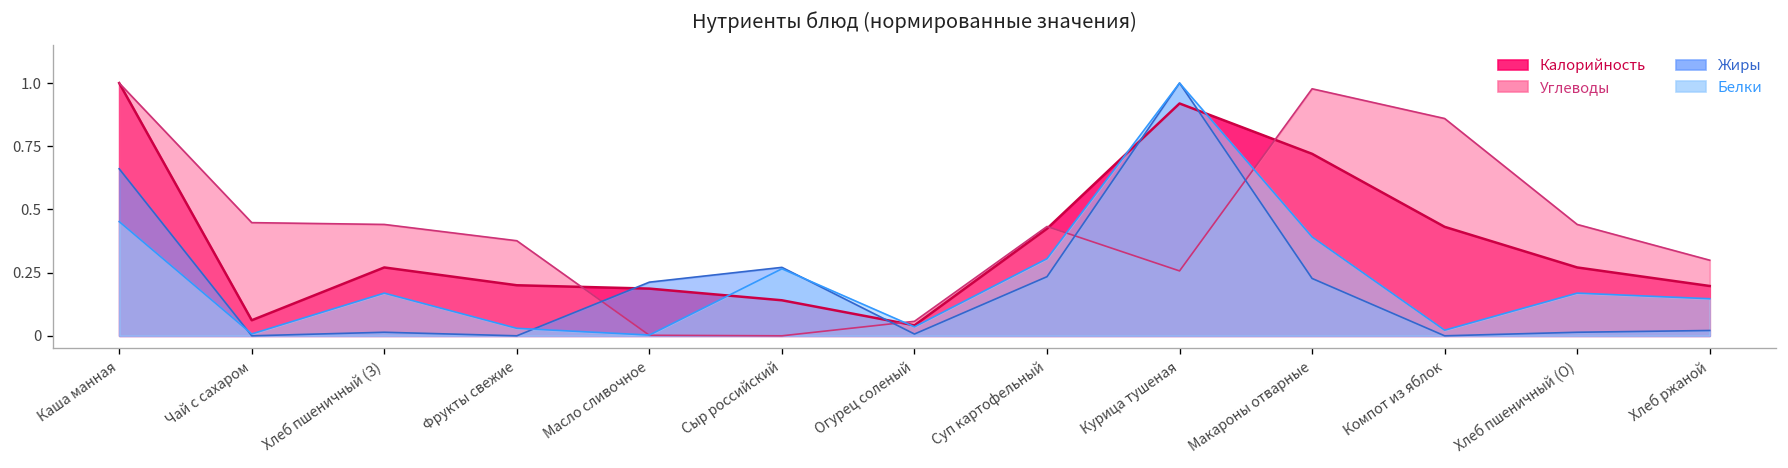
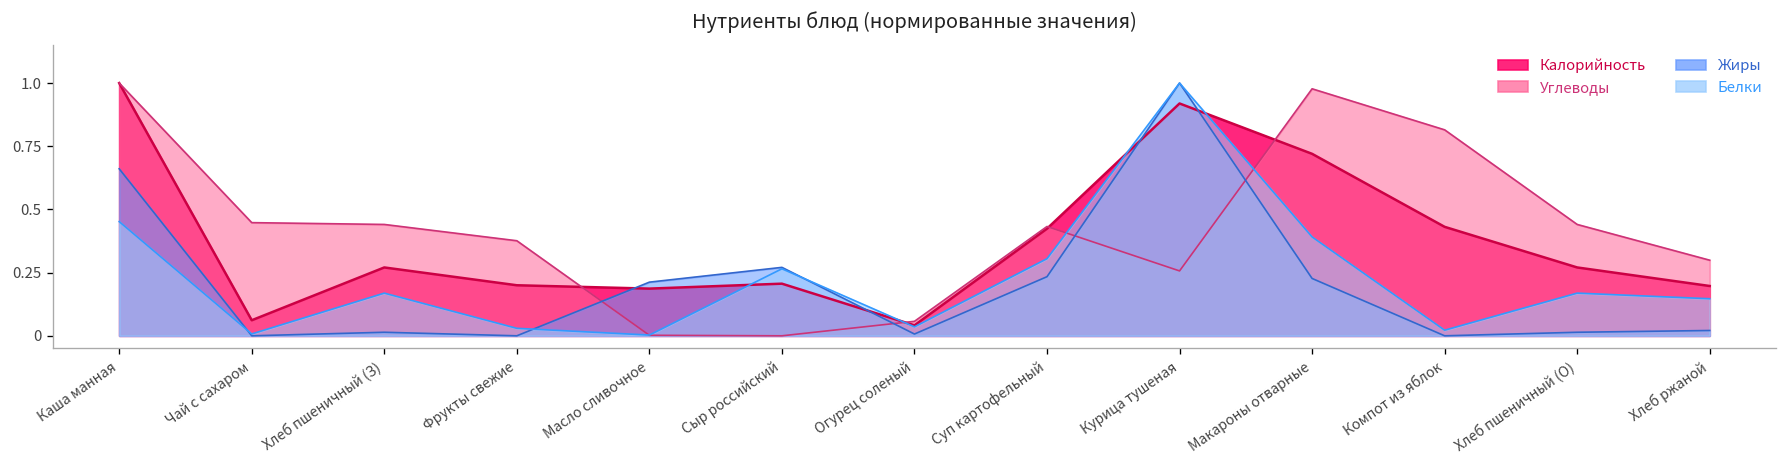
Калорийность, Сыр российский: 0.14 -> 0.21
Углеводы, Компот из яблок: 0.86 -> 0.81
